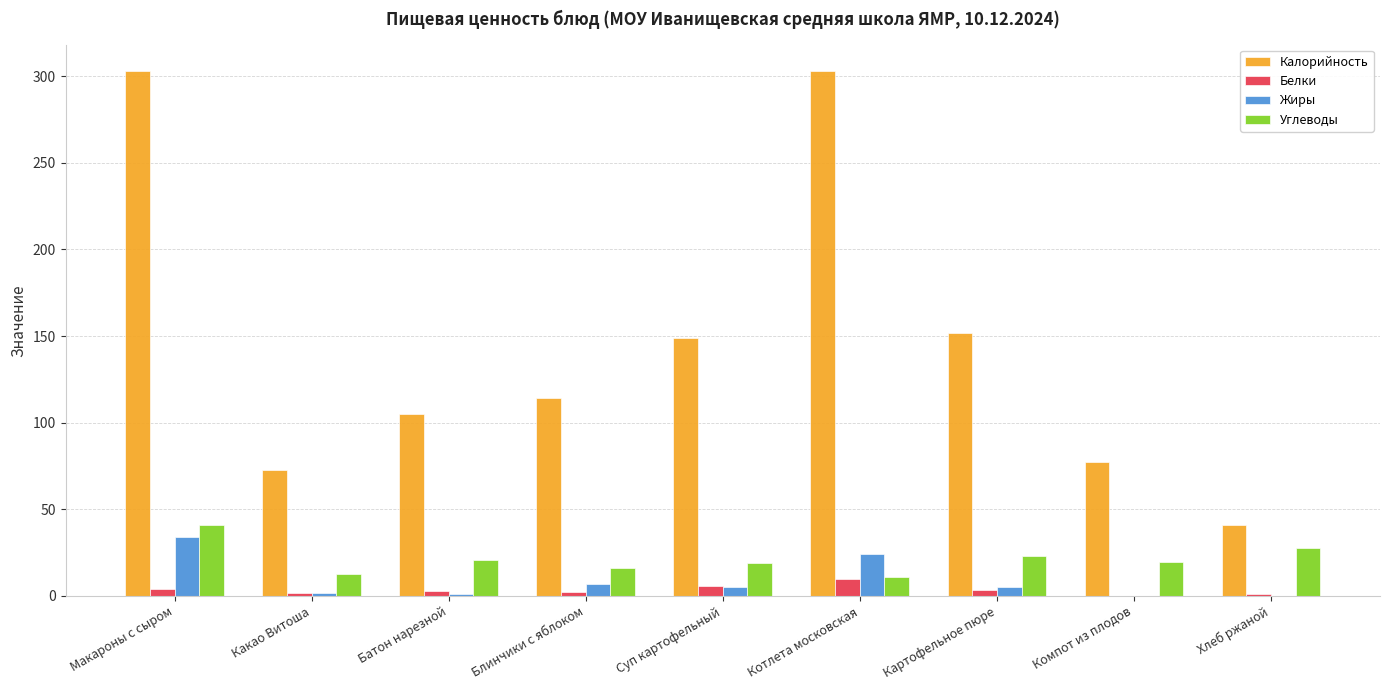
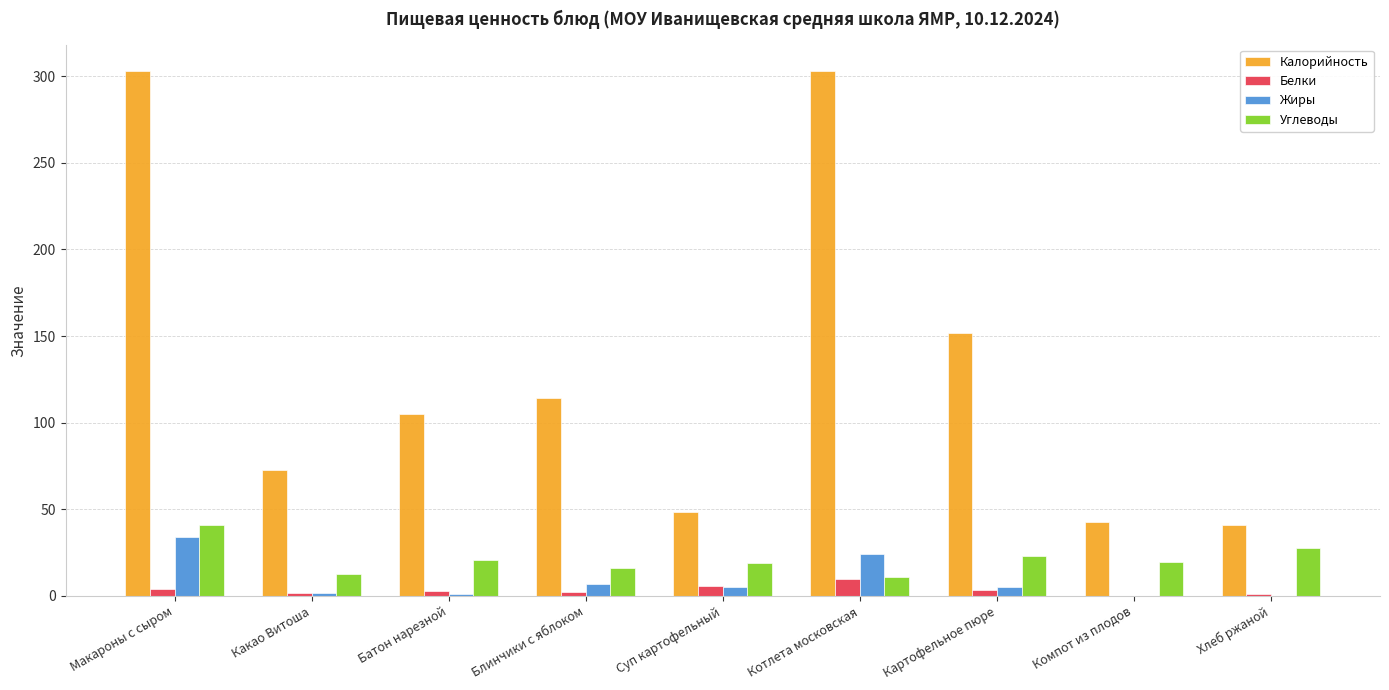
Калорийность, Суп картофельный: 149 -> 49
Калорийность, Компот из плодов: 77 -> 42
